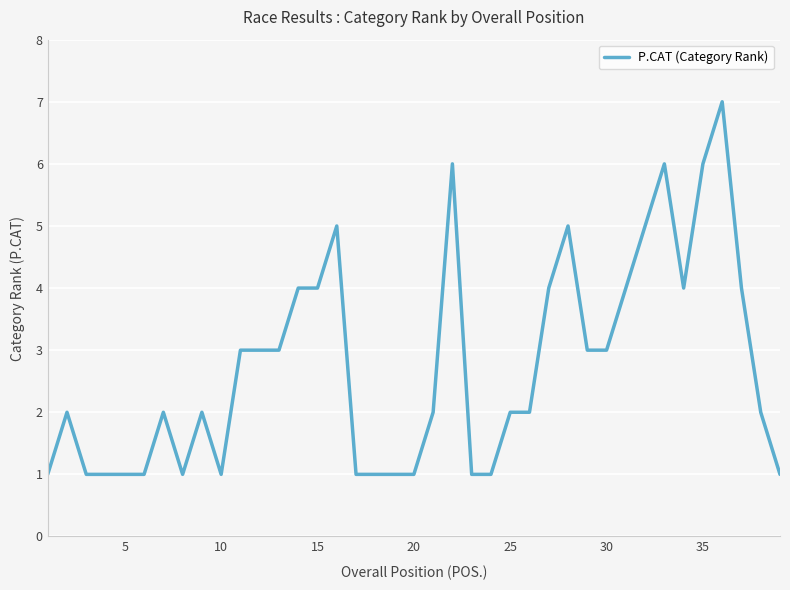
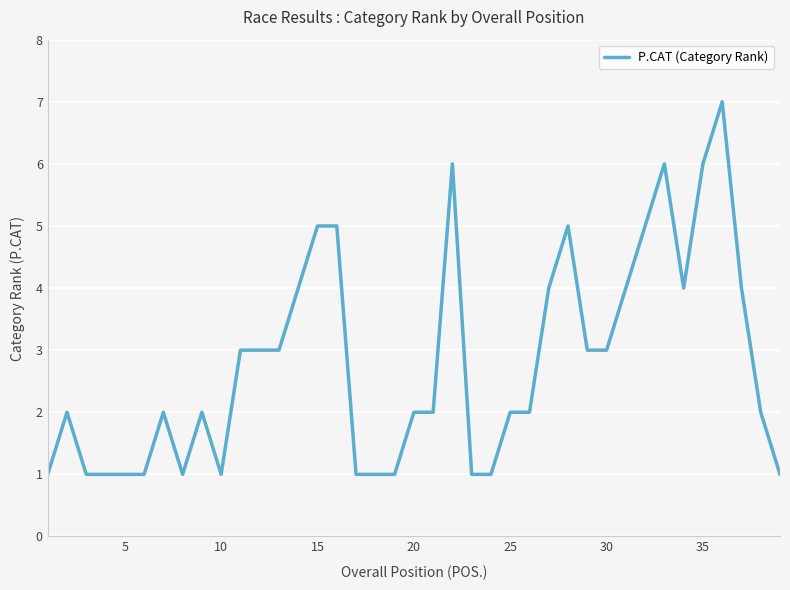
15: 4 -> 5
20: 1 -> 2
